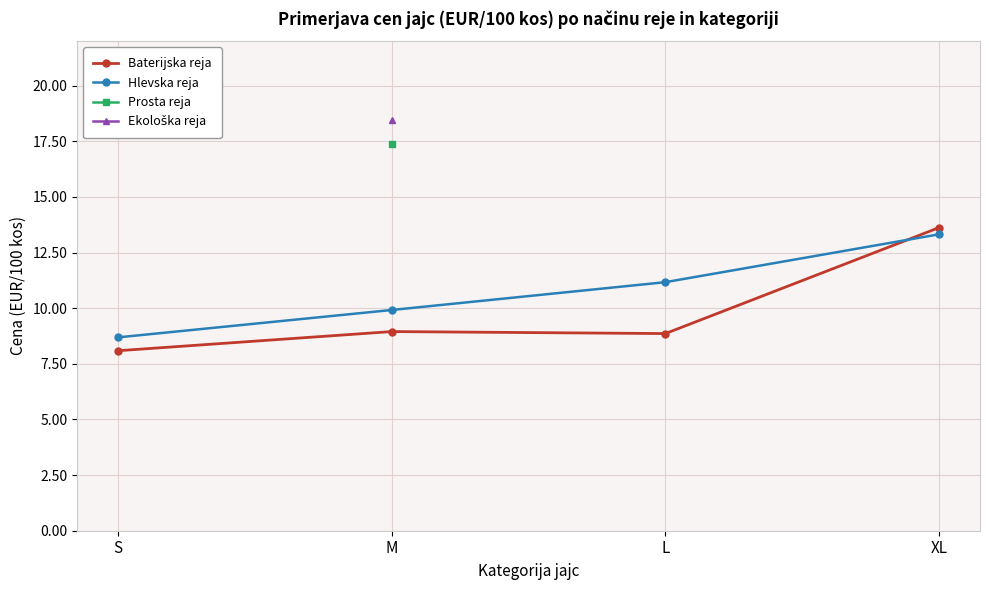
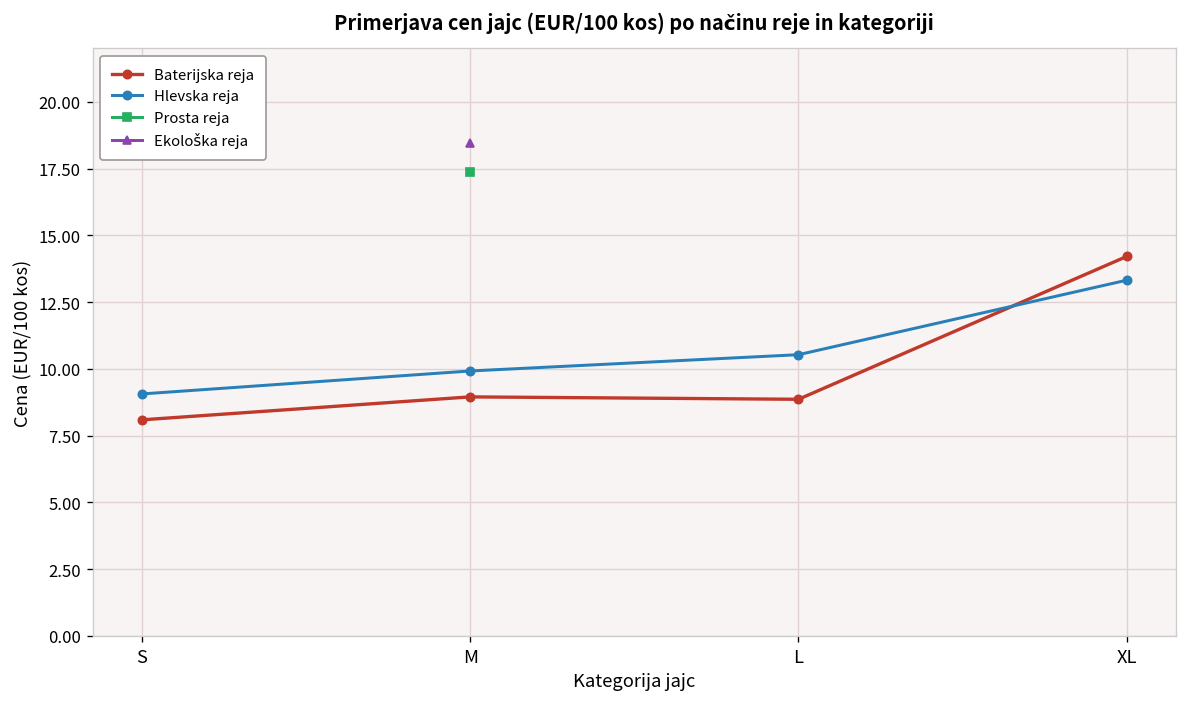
Hlevska reja, S: 8.7 -> 9.1
Hlevska reja, L: 11.2 -> 10.5
Baterijska reja, XL: 13.6 -> 14.2
